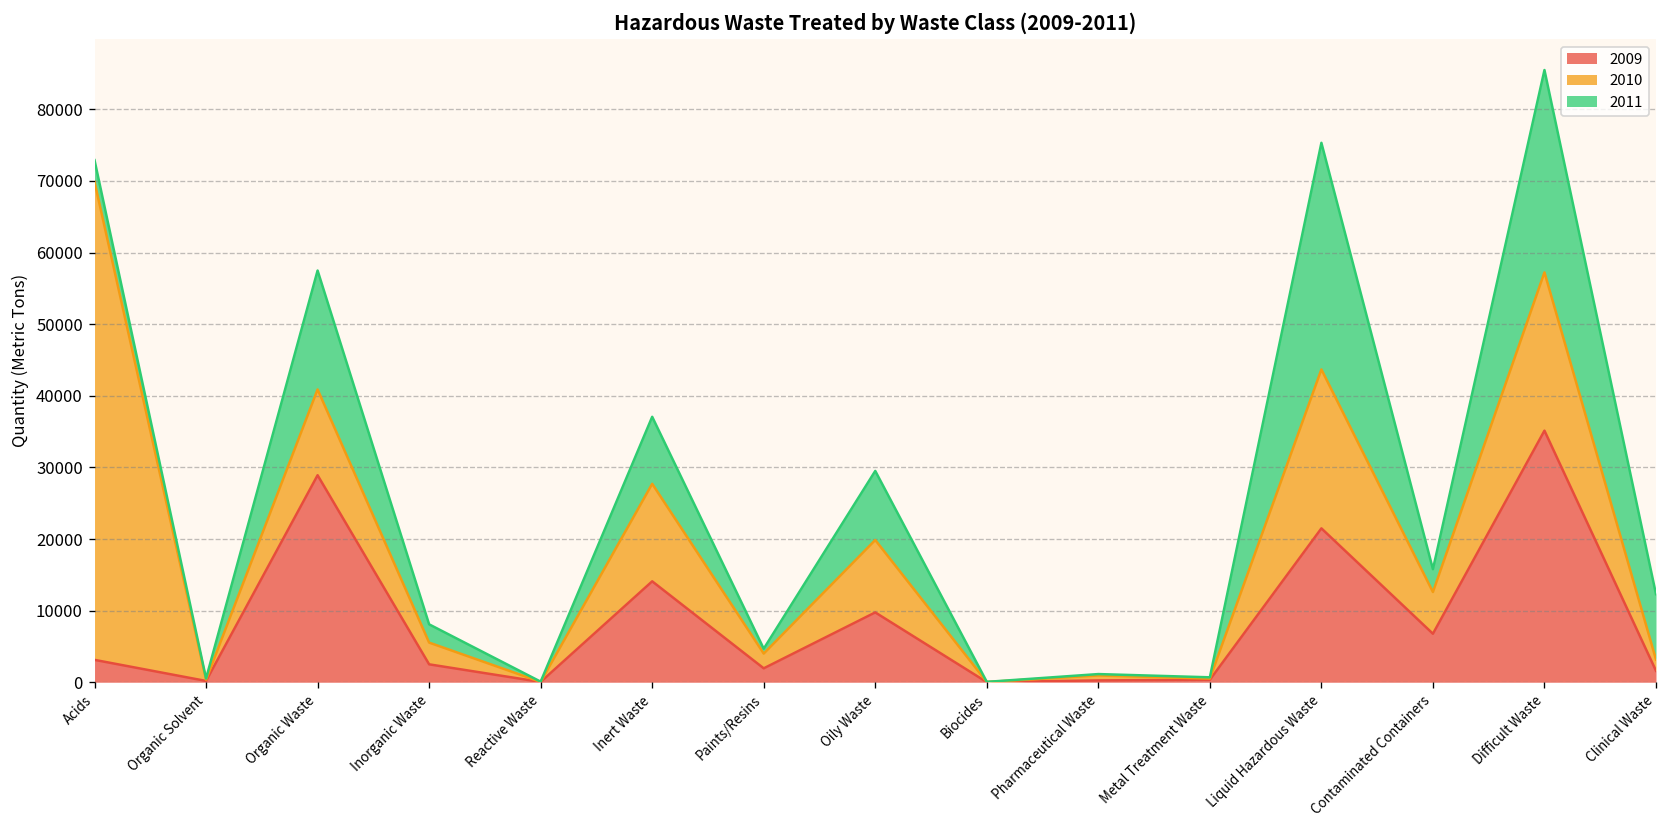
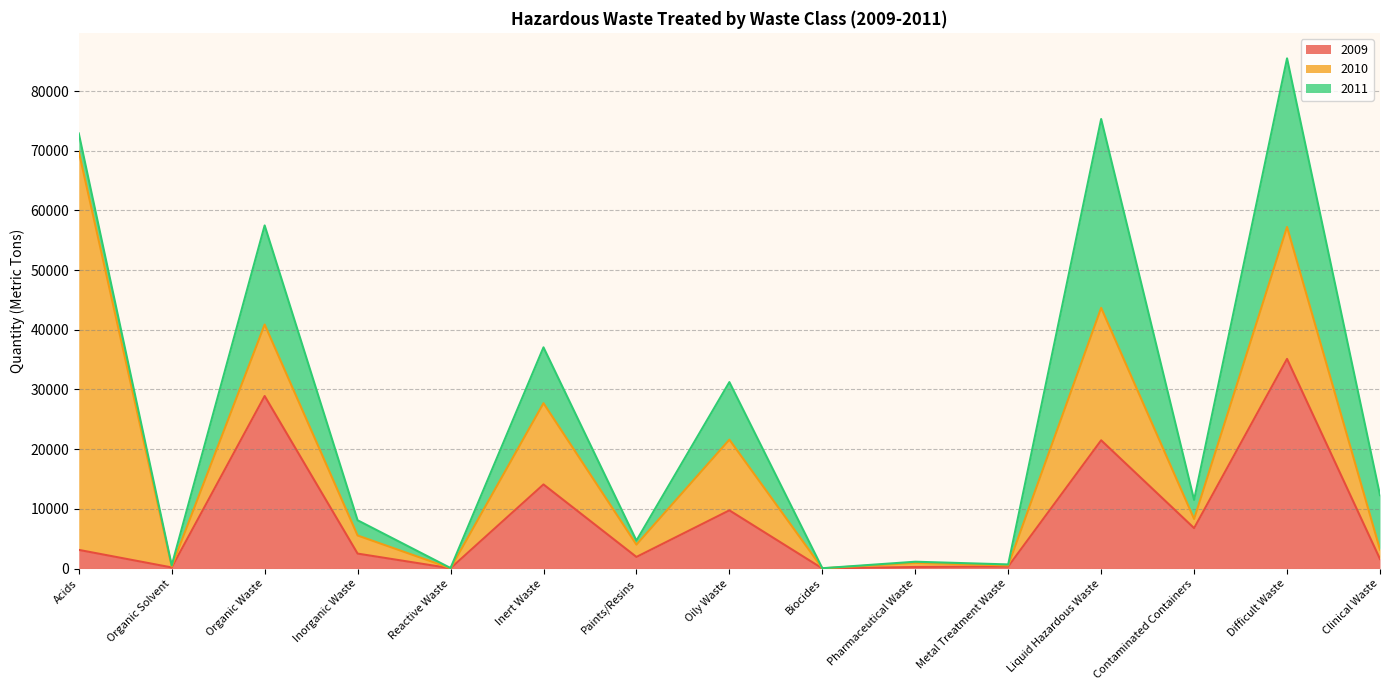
2010, Oily Waste: 10000 -> 12000
2010, Contaminated Containers: 6000 -> 2000
